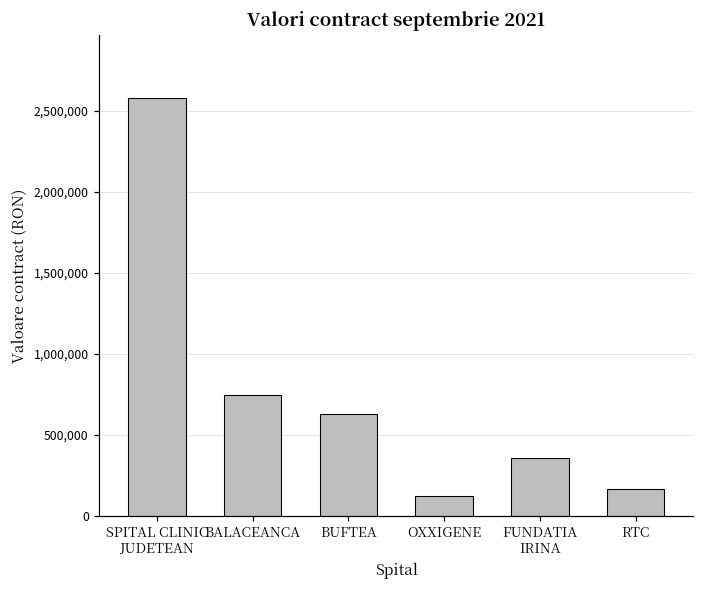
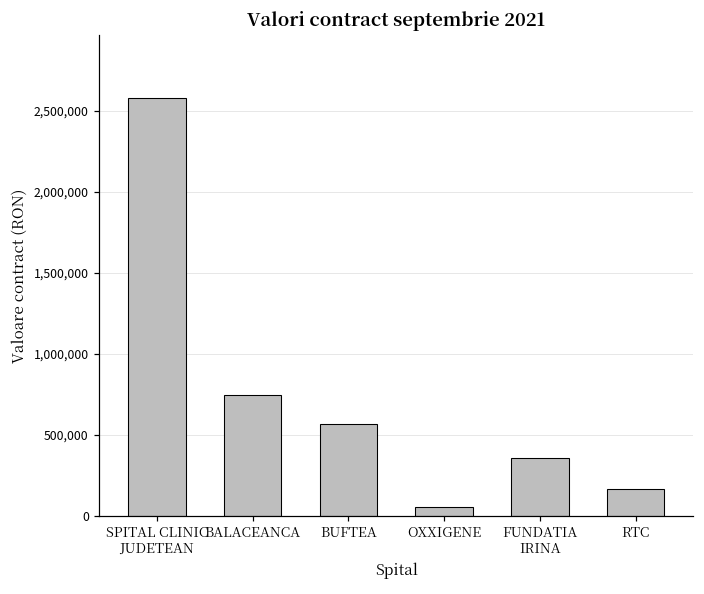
BUFTEA: 630,000 -> 570,000
OXXIGENE: 120,000 -> 60,000
